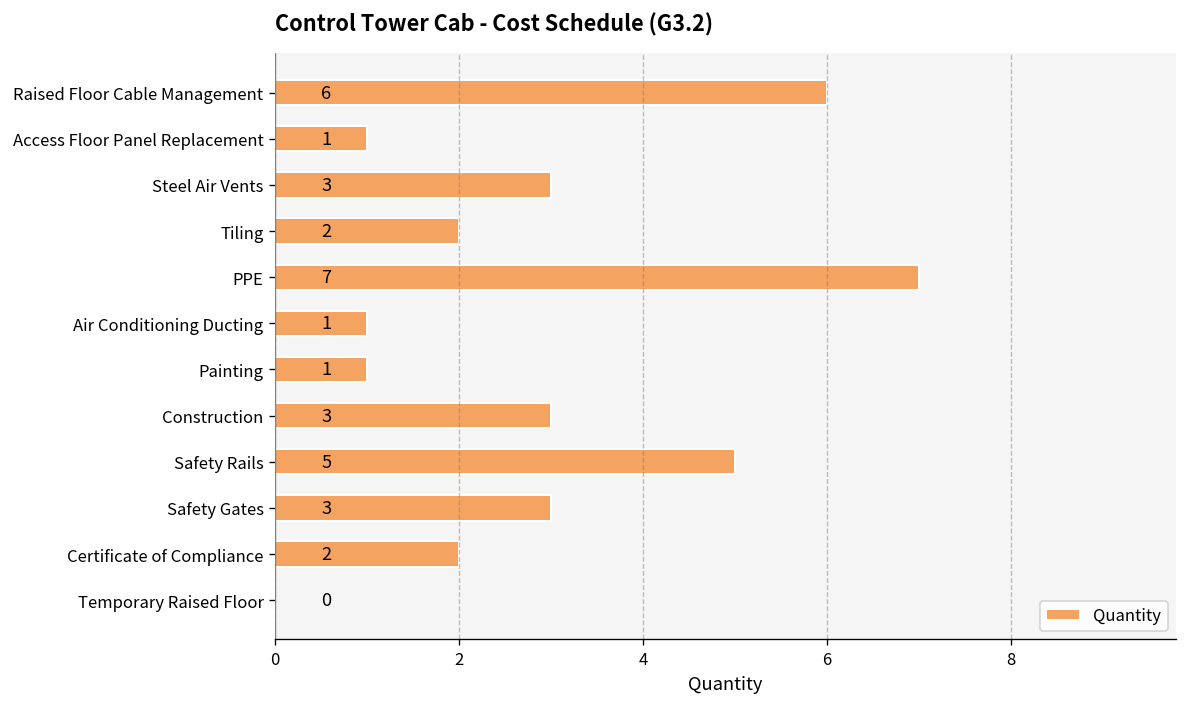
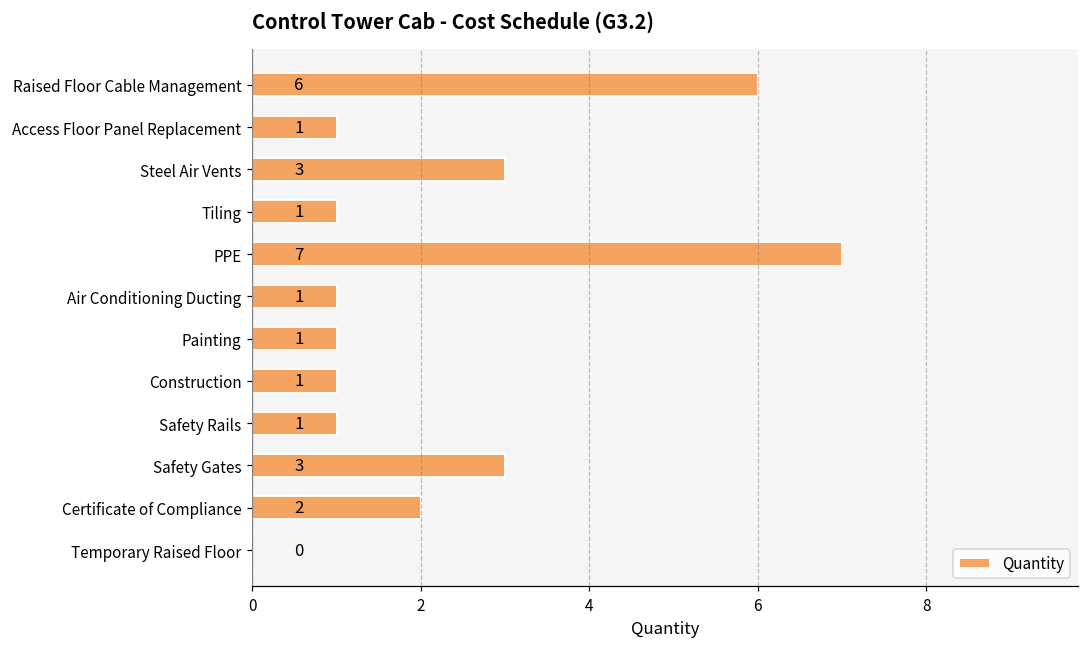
Tiling: 2 -> 1
Construction: 3 -> 1
Safety Rails: 5 -> 1
